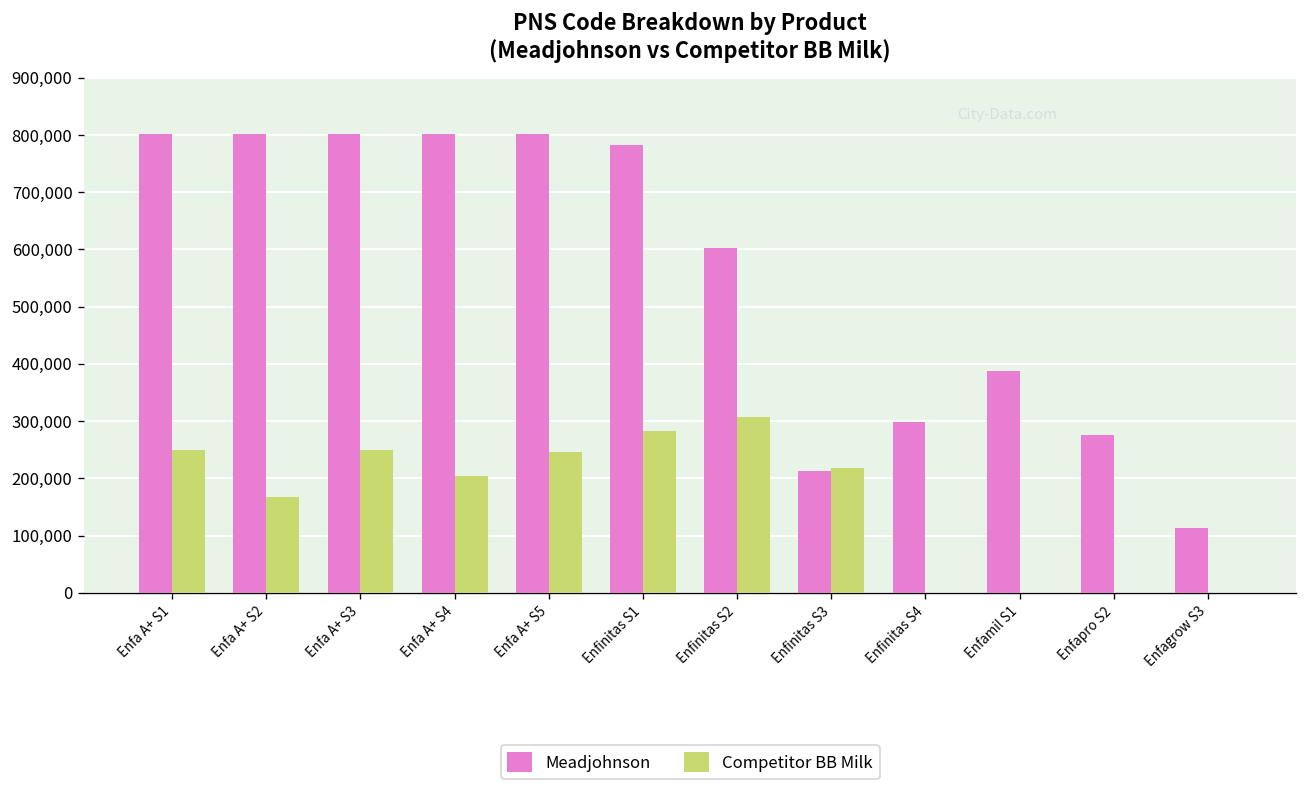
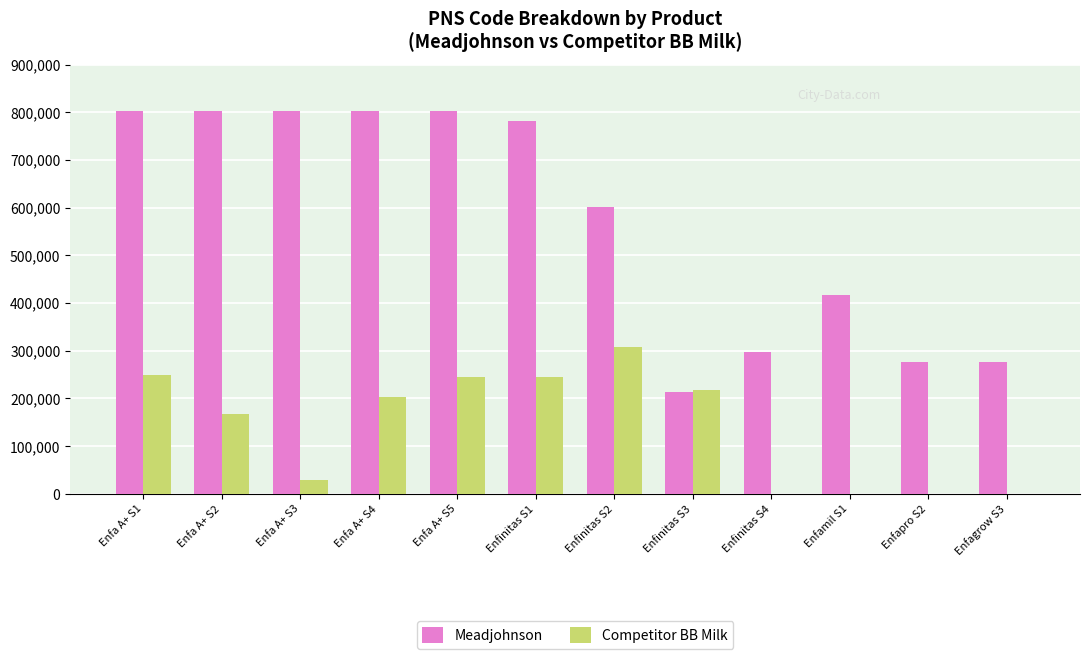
Competitor BB Milk, Enfa A+ S3: 250,000 -> 30,000
Competitor BB Milk, Enfinitas S1: 280,000 -> 250,000
Meadjohnson, Enfamil S1: 390,000 -> 420,000
Meadjohnson, Enfagrow S3: 110,000 -> 280,000
